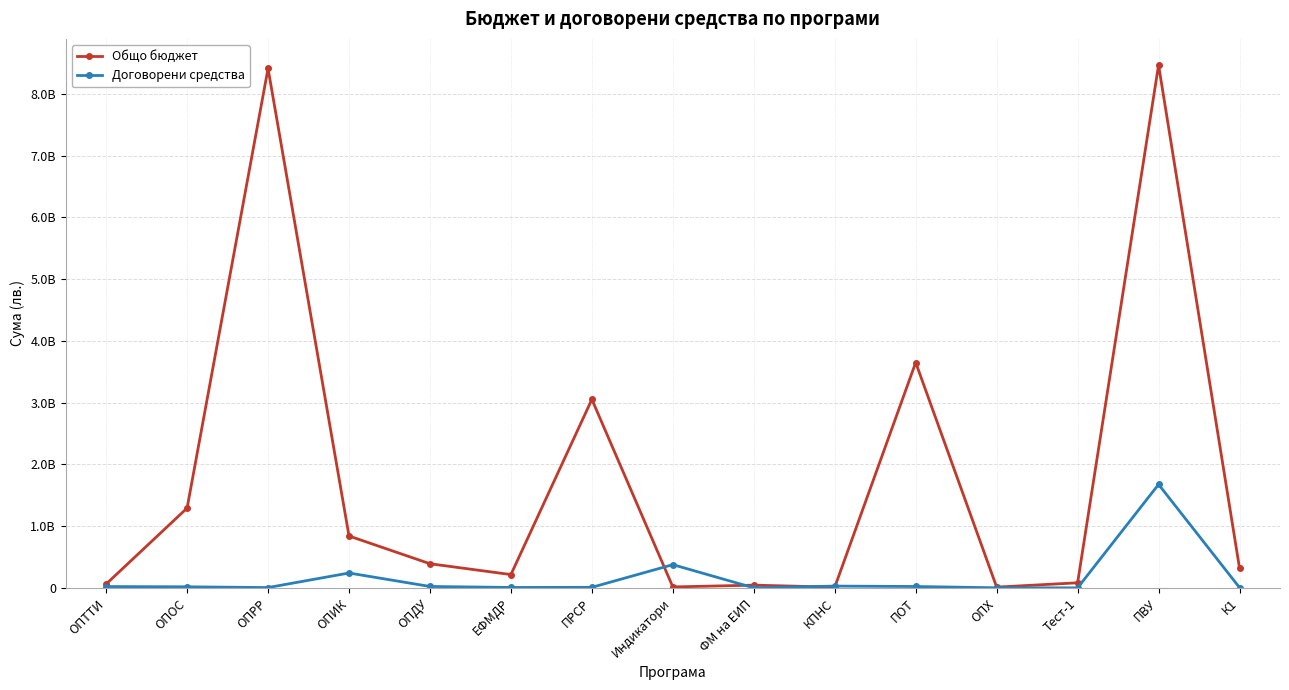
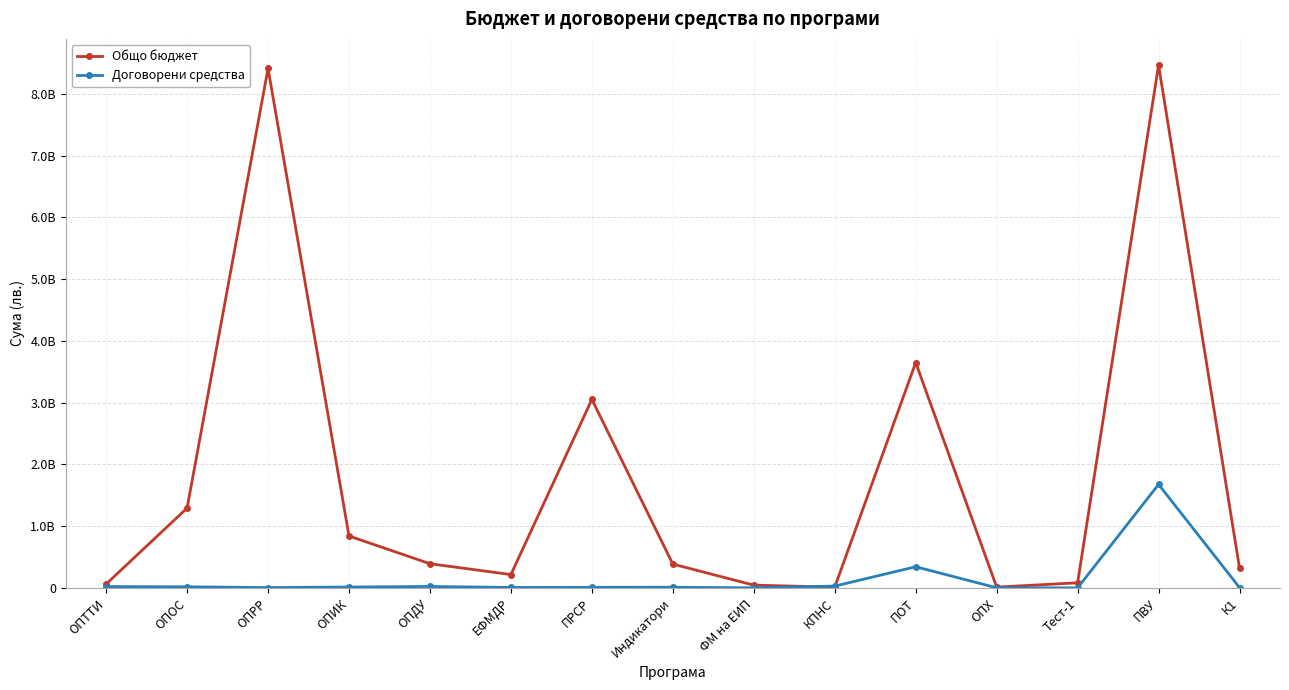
Договорени средства, ОПИК: 200000000 -> 0
Общо бюджет, Индикатори: 0 -> 400000000
Договорени средства, Индикатори: 400000000 -> 0
Договорени средства, ПОТ: 0 -> 300000000
